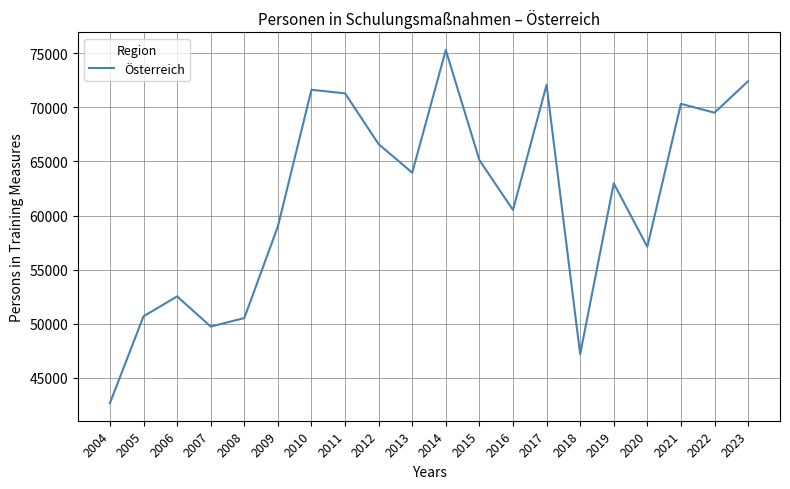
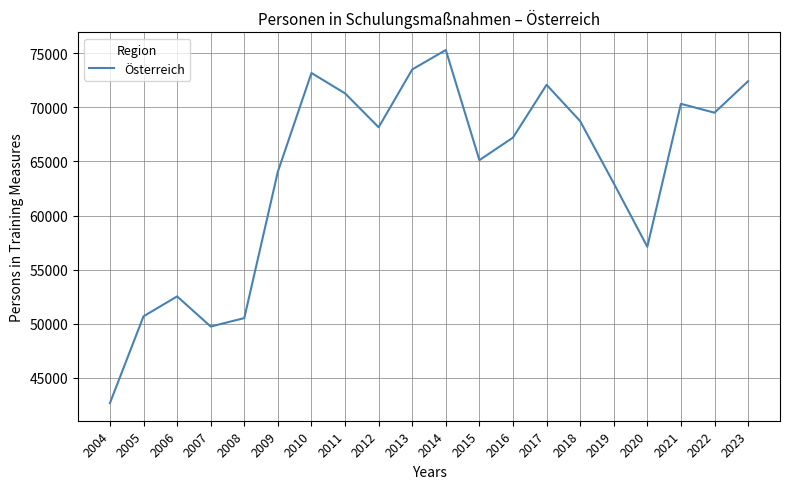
2009: 59000 -> 64100
2010: 71600 -> 73200
2012: 66600 -> 68200
2013: 64000 -> 73500
2016: 60500 -> 67200
2018: 47200 -> 68700
